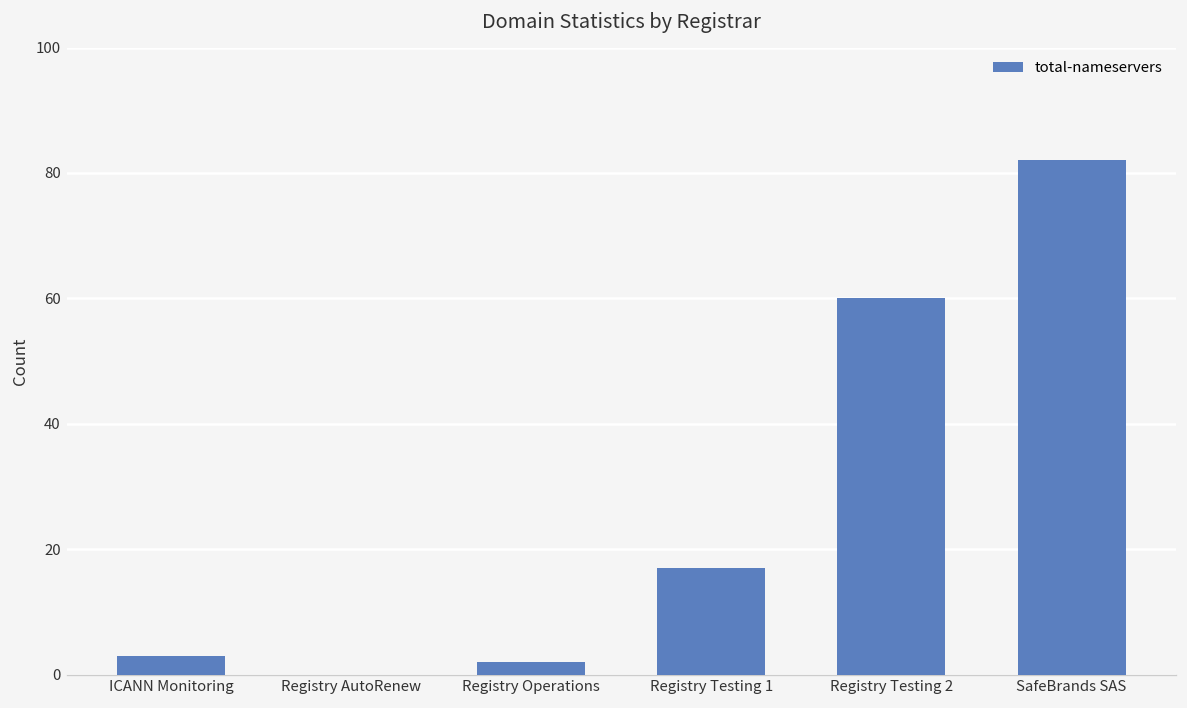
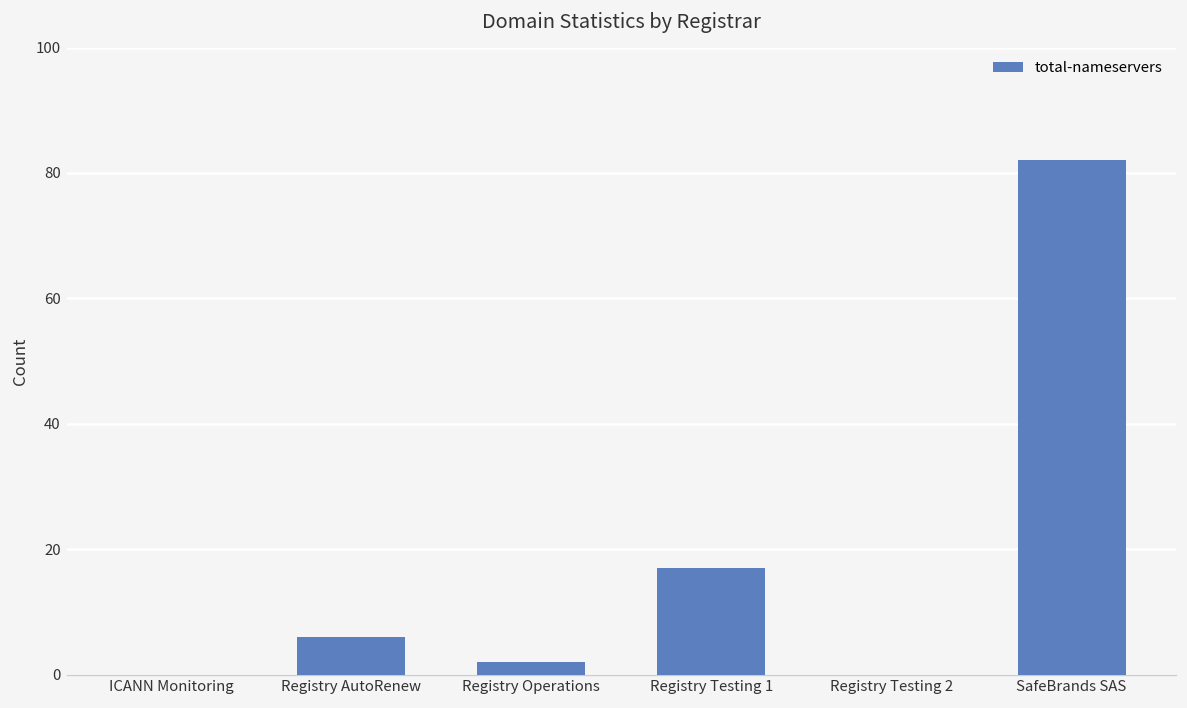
ICANN Monitoring: 3 -> 0
Registry AutoRenew: 0 -> 6
Registry Testing 2: 60 -> 0
